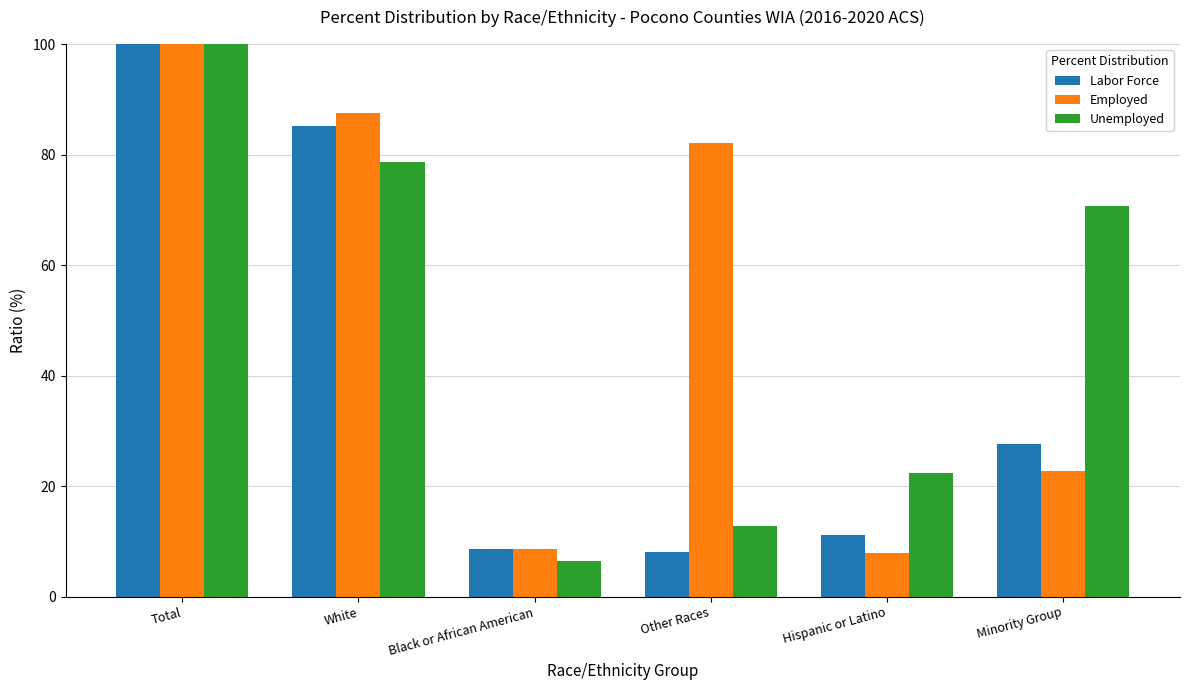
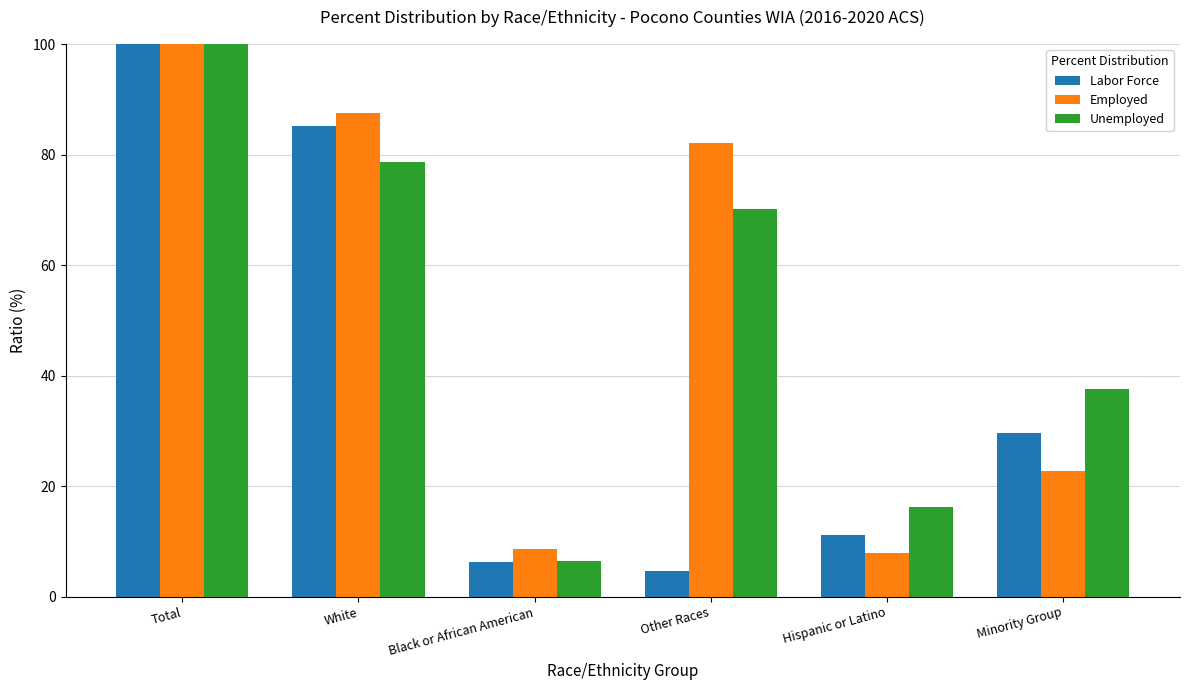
Labor Force, Black or African American: 9 -> 6
Labor Force, Other Races: 8 -> 5
Unemployed, Other Races: 13 -> 70
Unemployed, Hispanic or Latino: 22 -> 16
Labor Force, Minority Group: 28 -> 30
Unemployed, Minority Group: 71 -> 38
